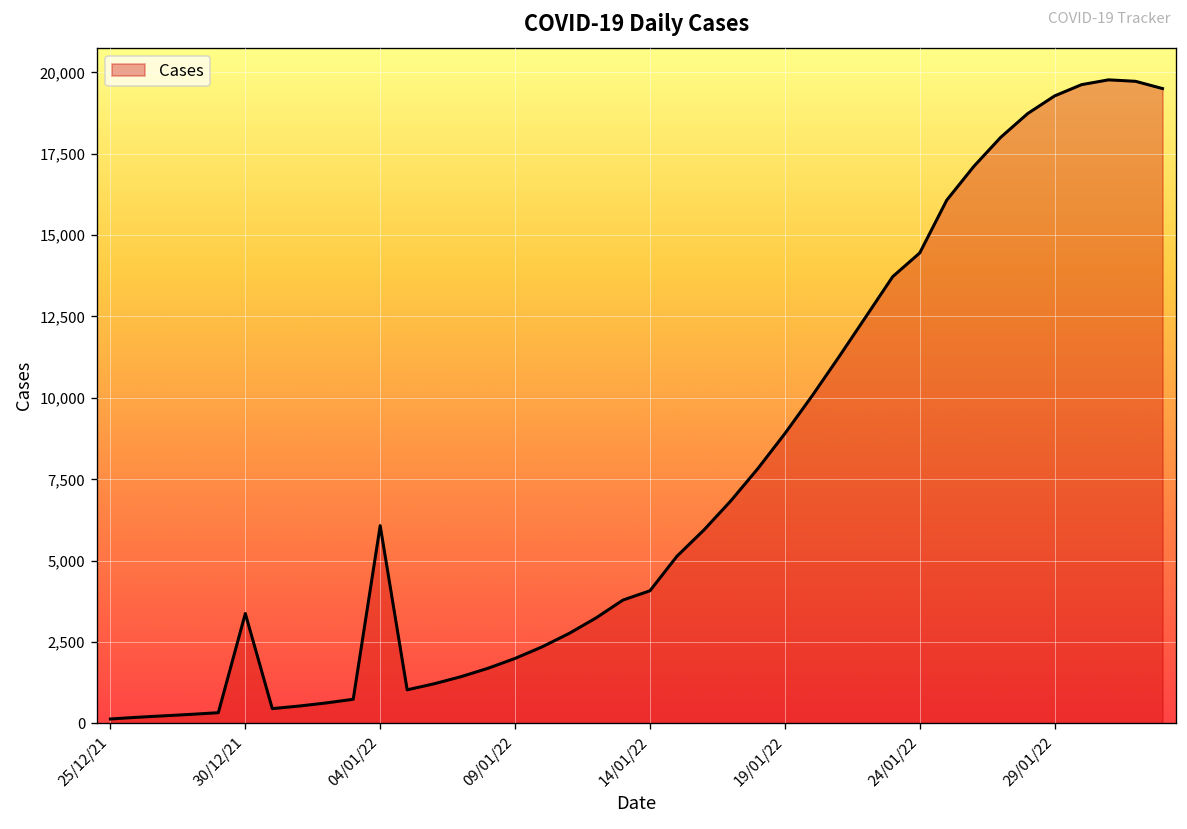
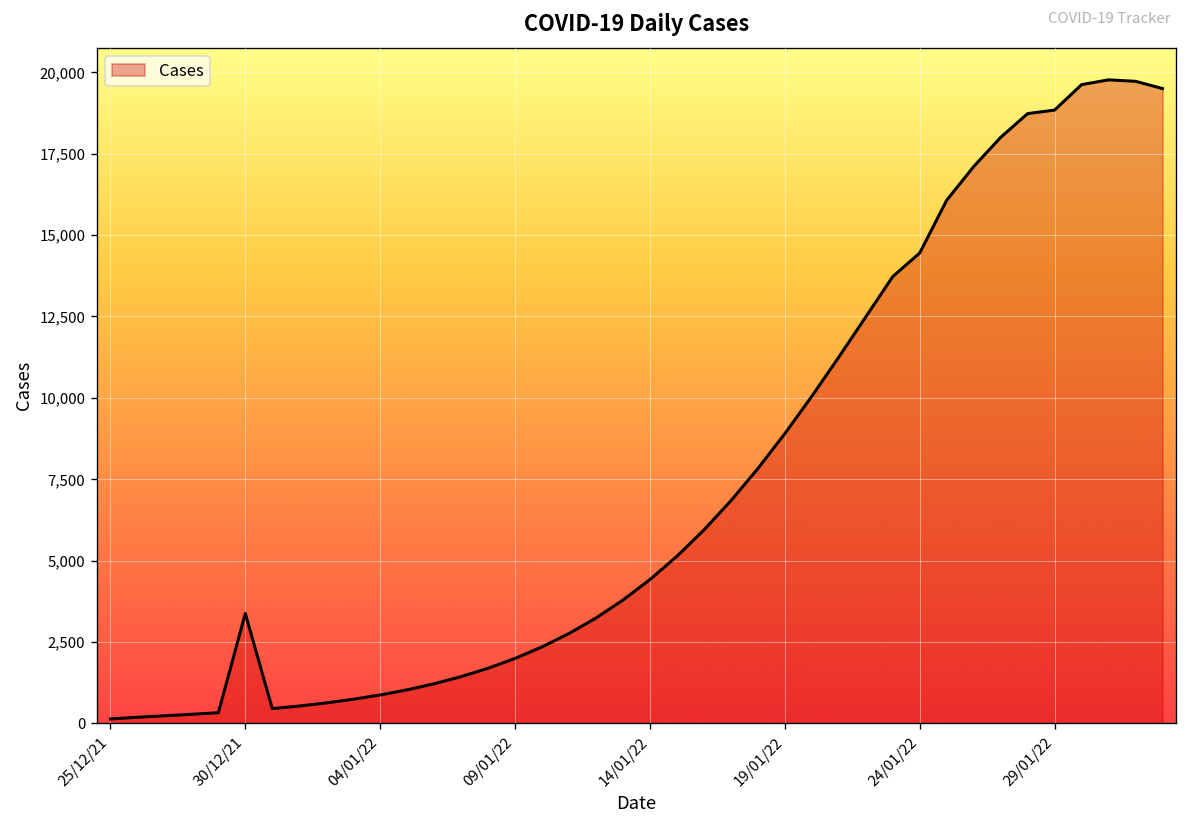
04/01/22: 6,100 -> 900
14/01/22: 4,100 -> 4,400
29/01/22: 19,300 -> 18,800
